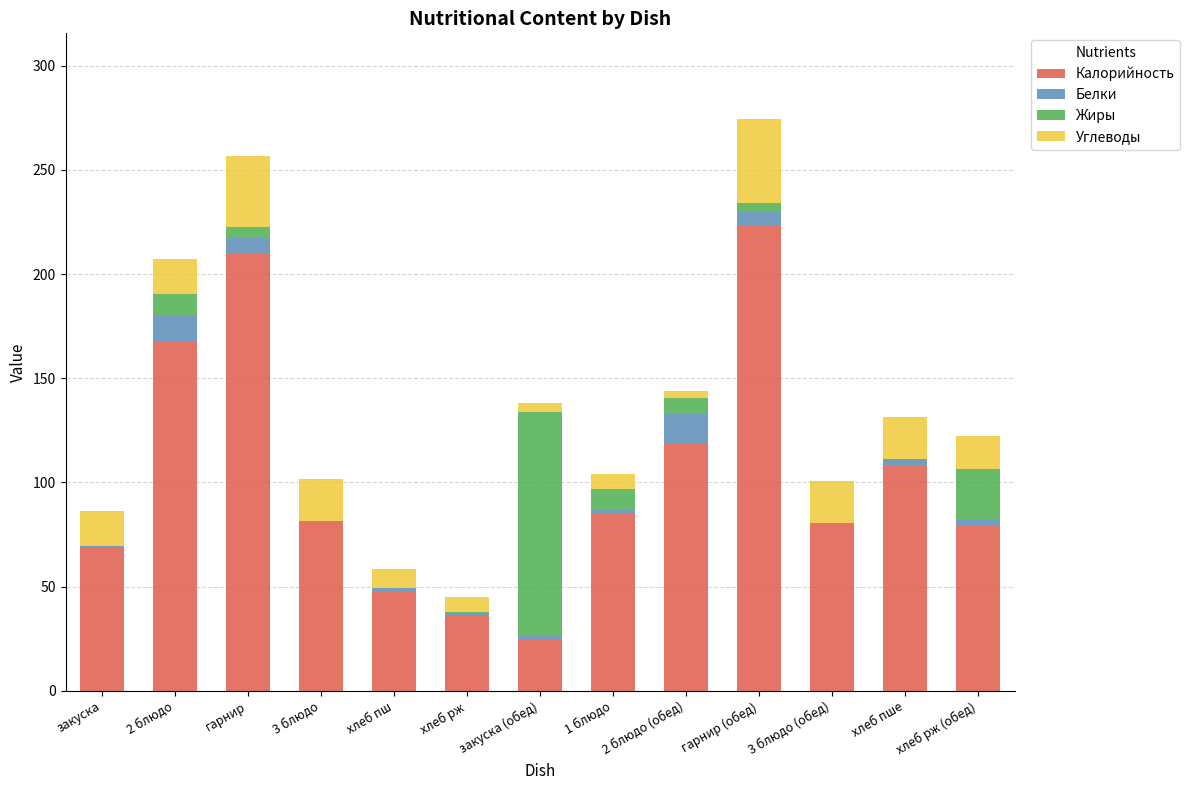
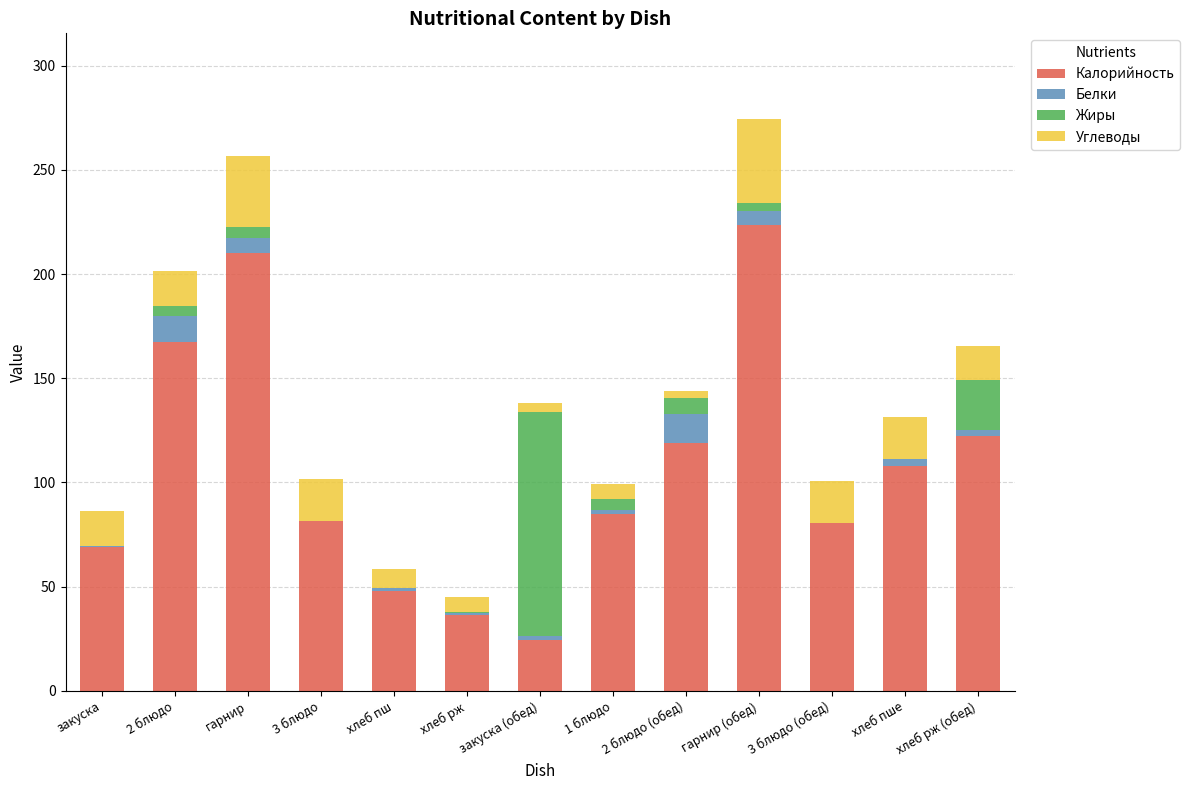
Жиры, 2 блюдо: 11 -> 5
Жиры, 1 блюдо: 10 -> 5
Калорийность, хлеб рж (обед): 79 -> 122
